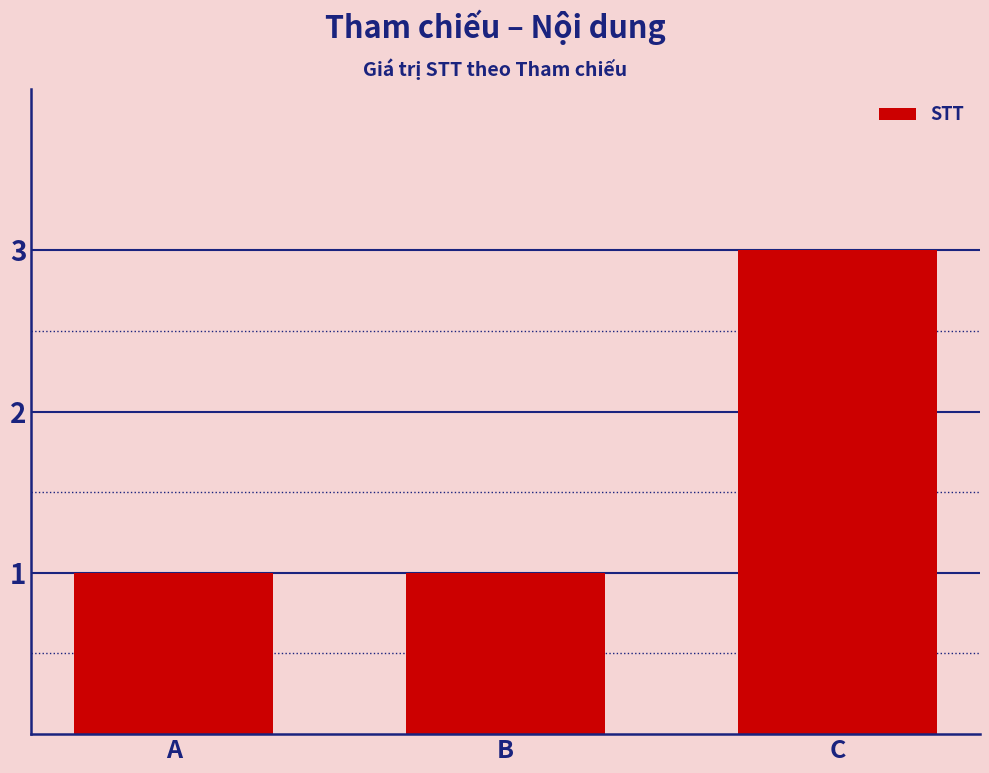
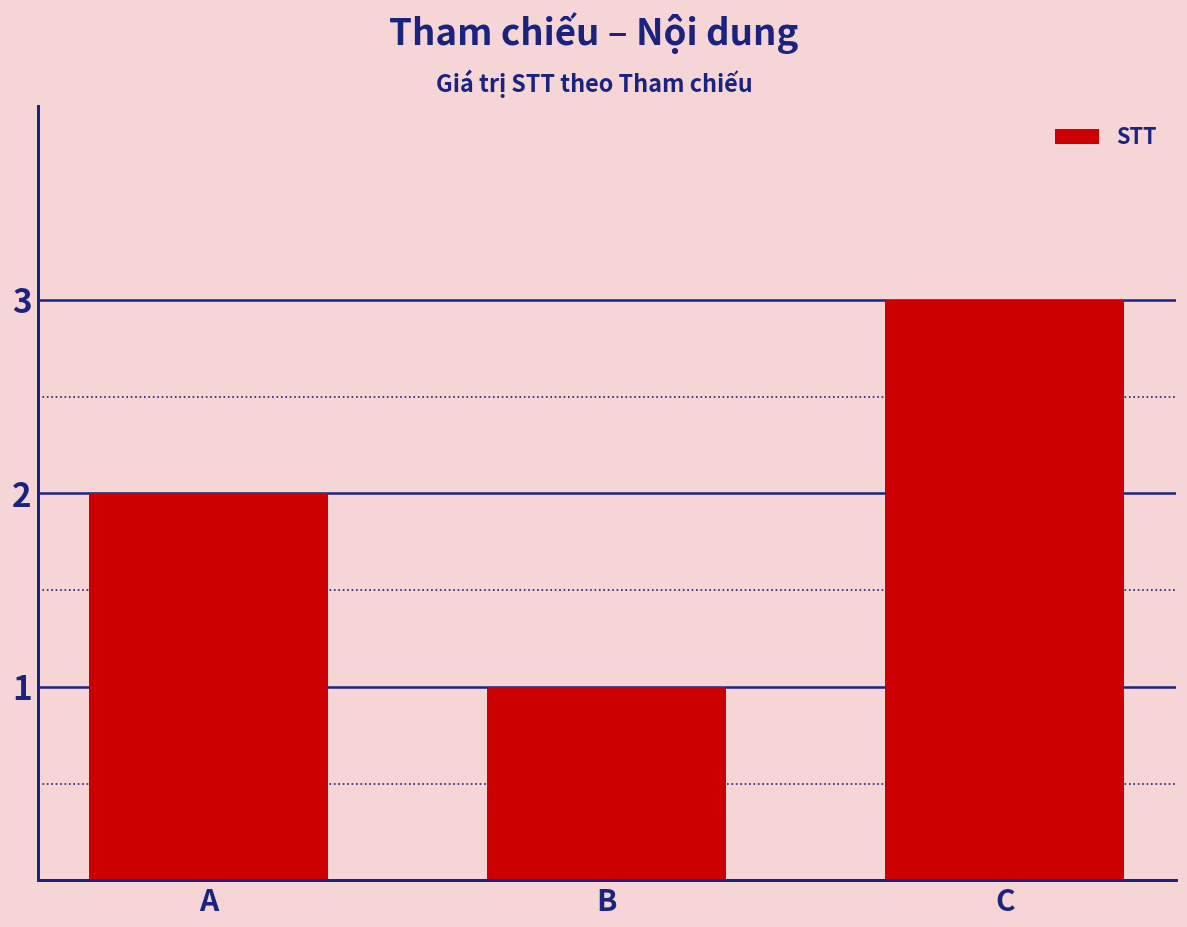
A: 1 -> 2
